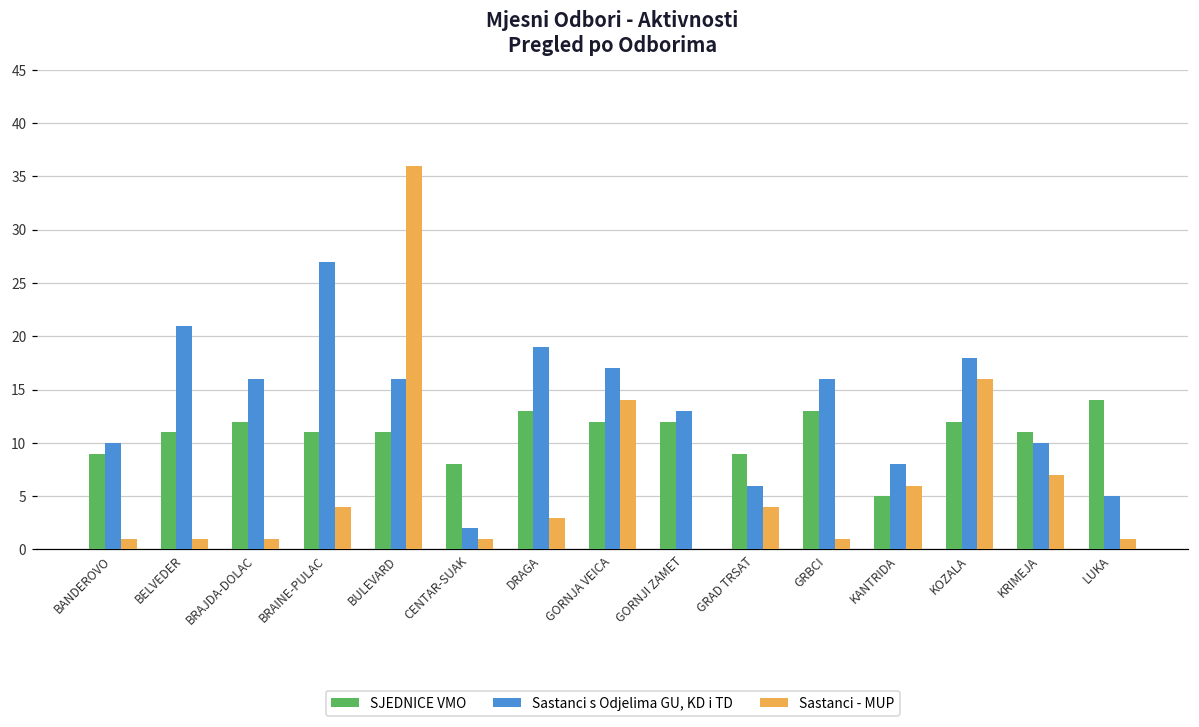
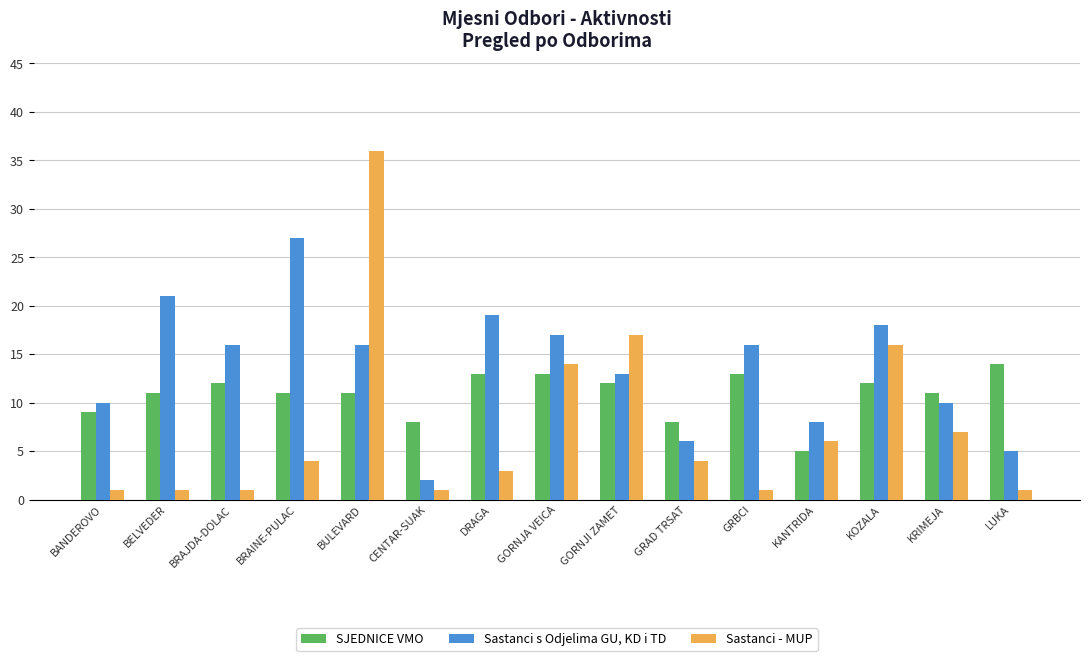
SJEDNICE VMO, GORNJA VEICA: 12 -> 13
Sastanci - MUP, GORNJI ZAMET: 0 -> 17
SJEDNICE VMO, GRAD TRSAT: 9 -> 8
